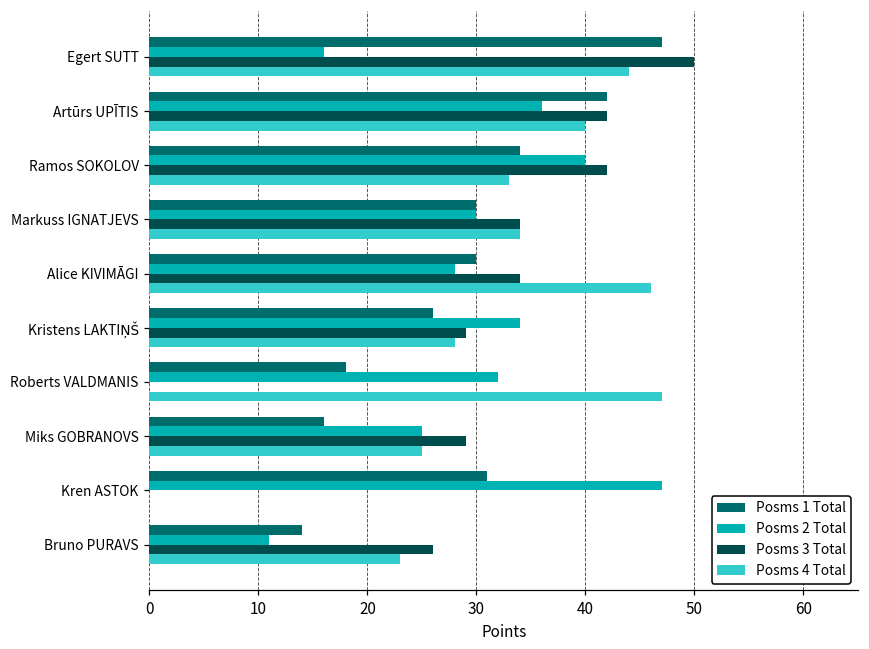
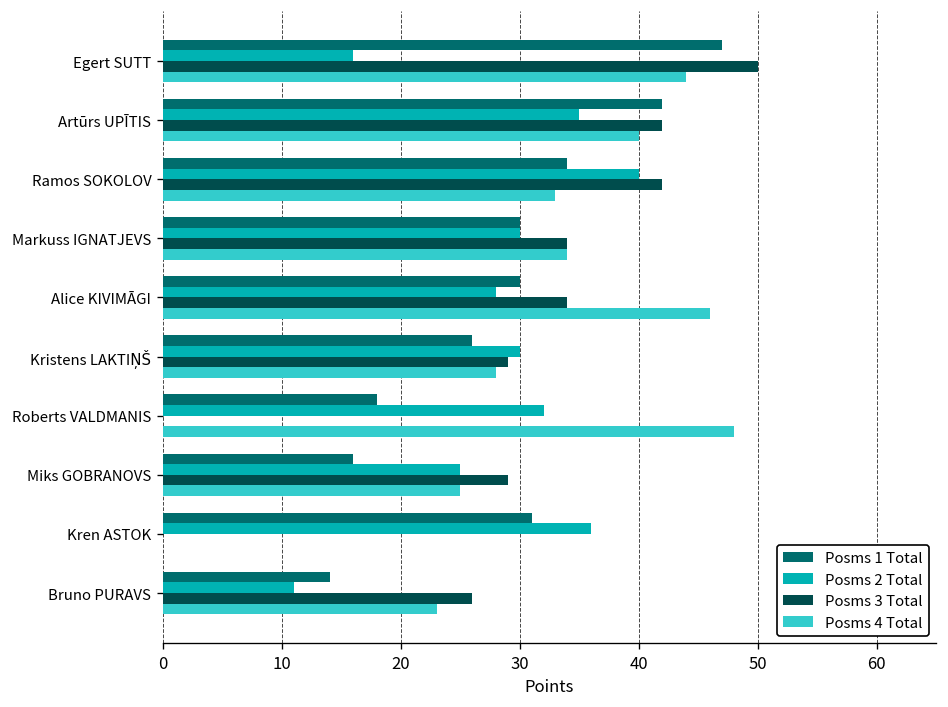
Posms 2 Total, Artūrs UPĪTIS: 36 -> 35
Posms 2 Total, Kristens LAKTIŅŠ: 34 -> 30
Posms 4 Total, Roberts VALDMANIS: 47 -> 48
Posms 2 Total, Kren ASTOK: 47 -> 36
